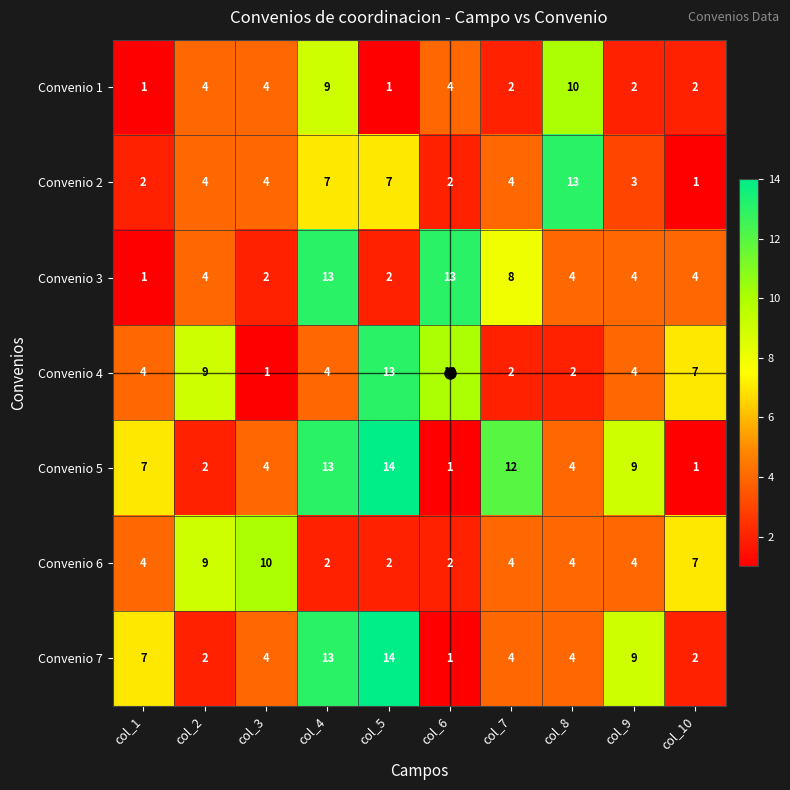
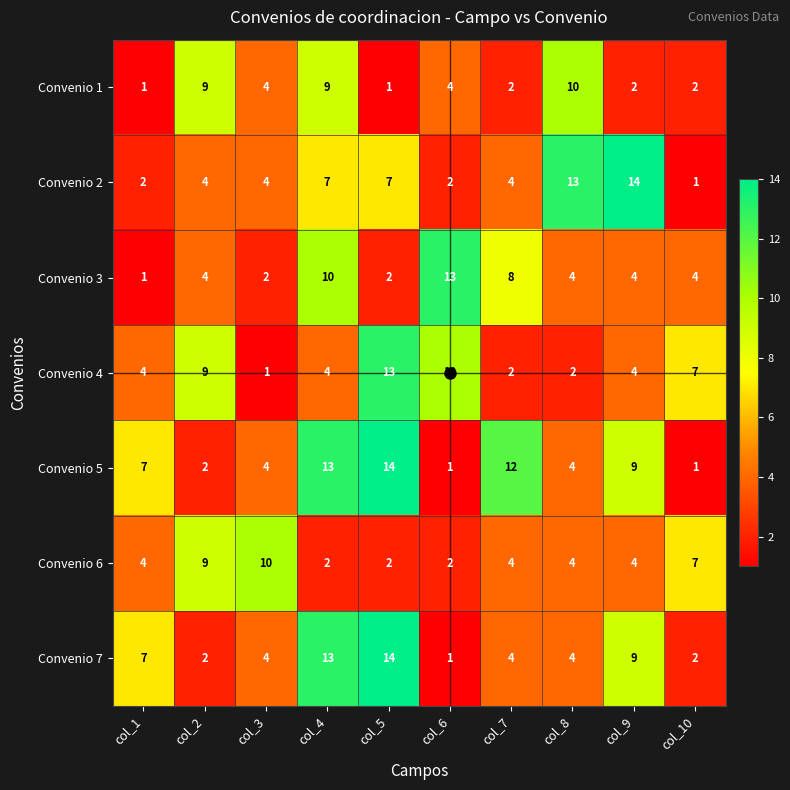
Convenio 1, col_2: 4 -> 9
Convenio 2, col_9: 3 -> 14
Convenio 3, col_4: 13 -> 10
